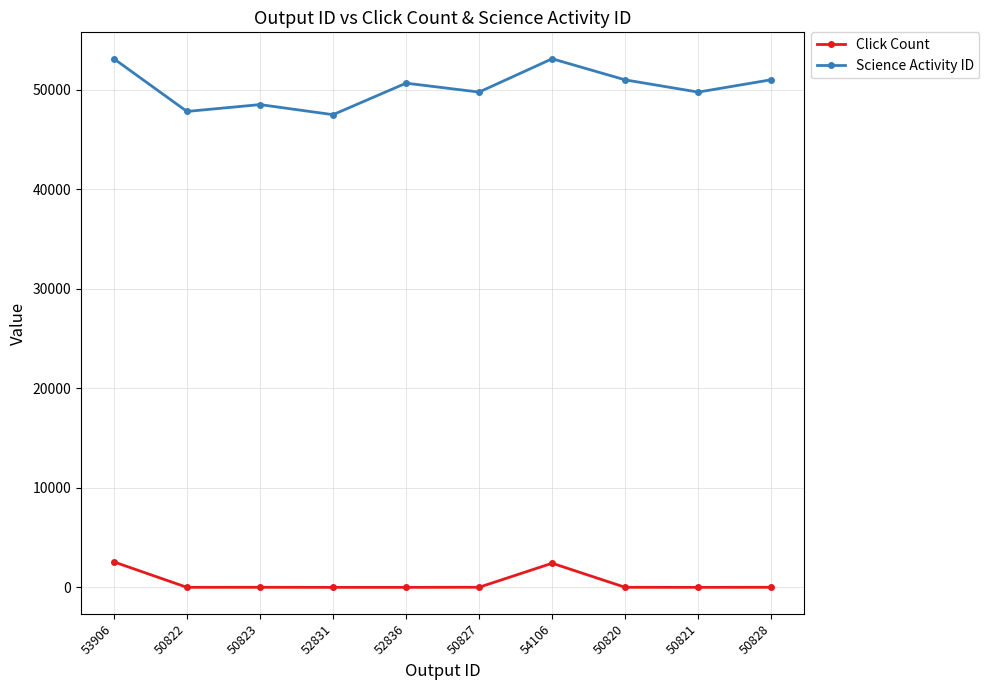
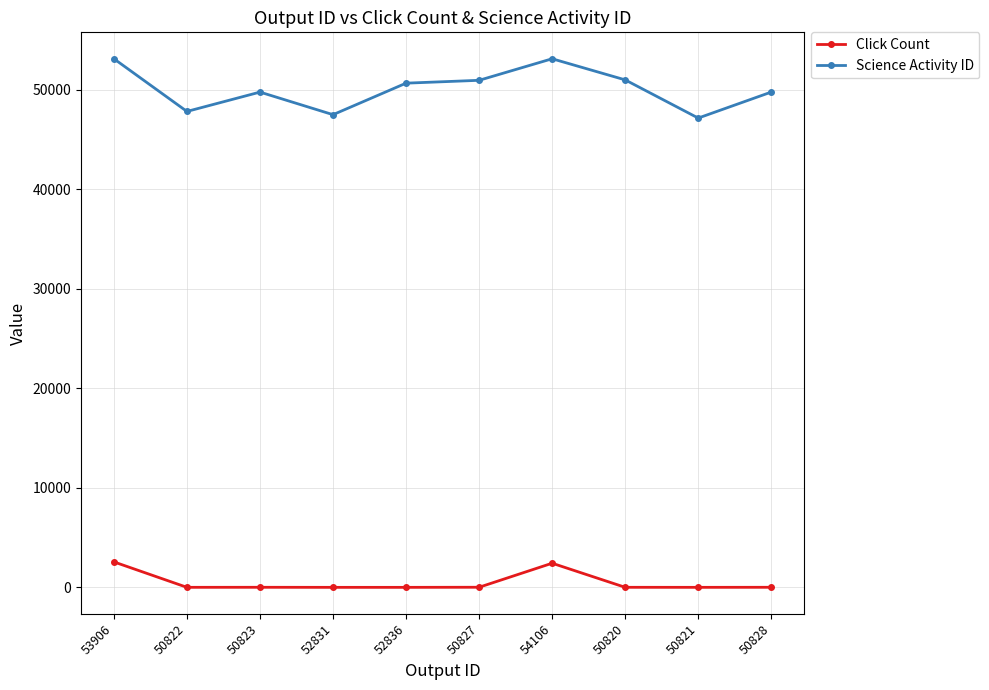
Science Activity ID, 50823: 49000 -> 50000
Science Activity ID, 50827: 50000 -> 51000
Science Activity ID, 50821: 50000 -> 47000
Science Activity ID, 50828: 51000 -> 50000
